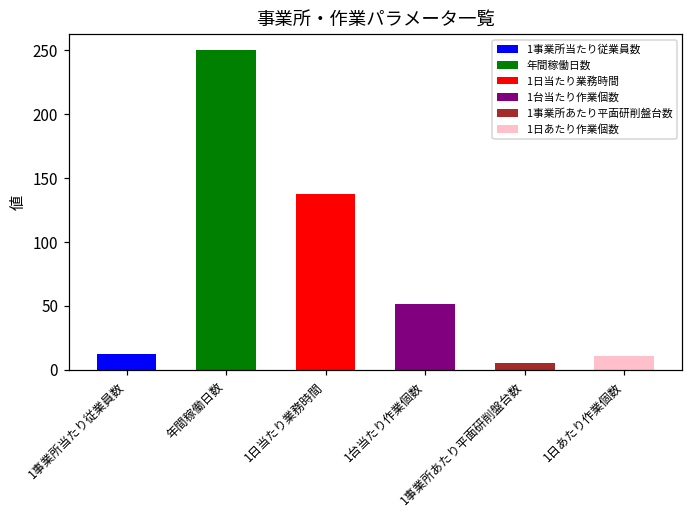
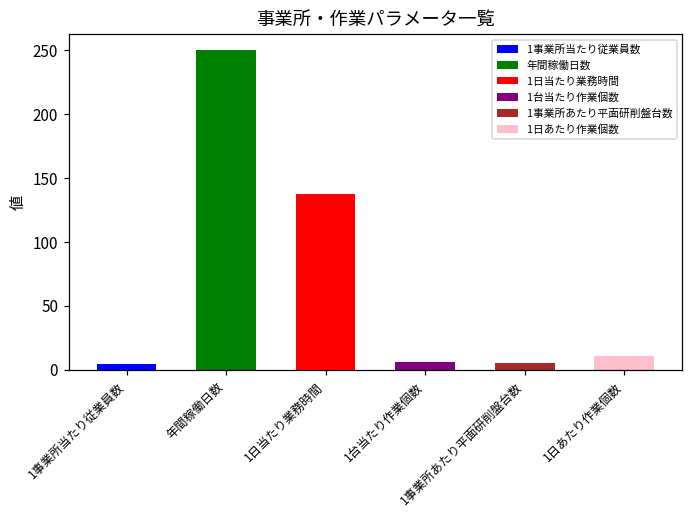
1事業所当たり従業員数: 12 -> 5
1台当たり作業個数: 52 -> 6
